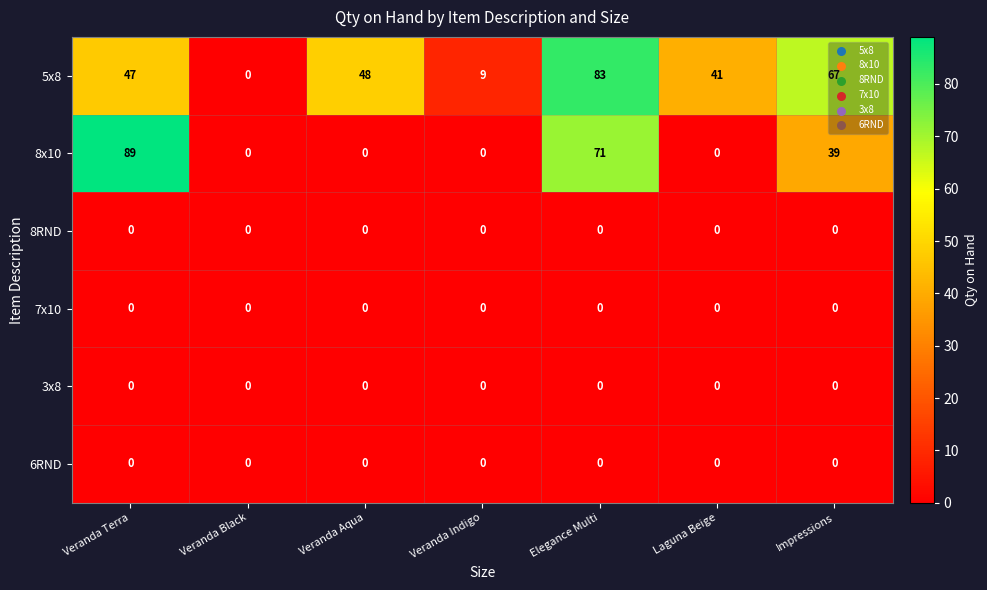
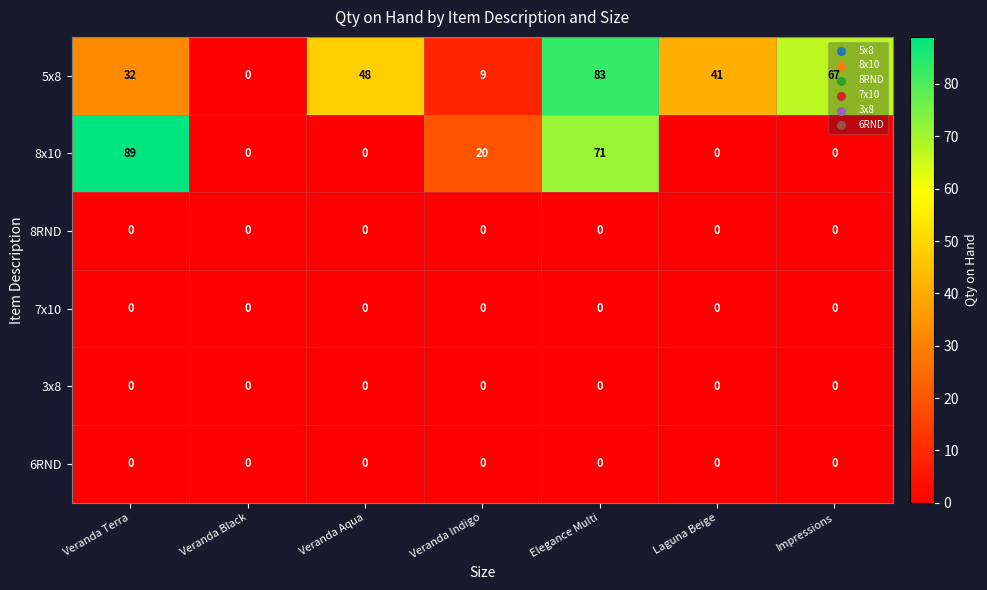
5x8, Veranda Terra: 47 -> 32
8x10, Veranda Indigo: 0 -> 20
8x10, Impressions: 39 -> 0
